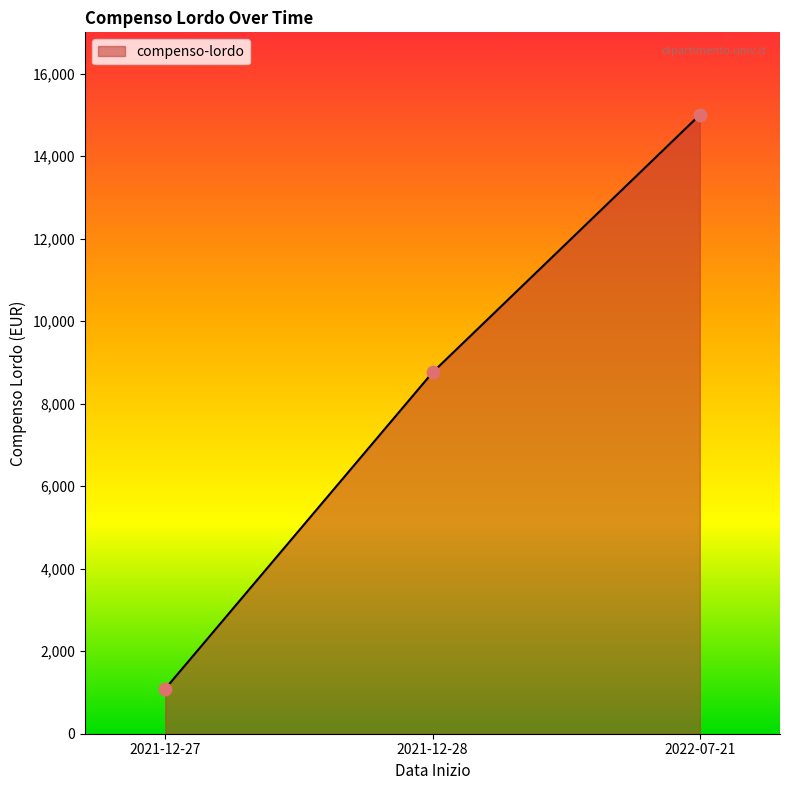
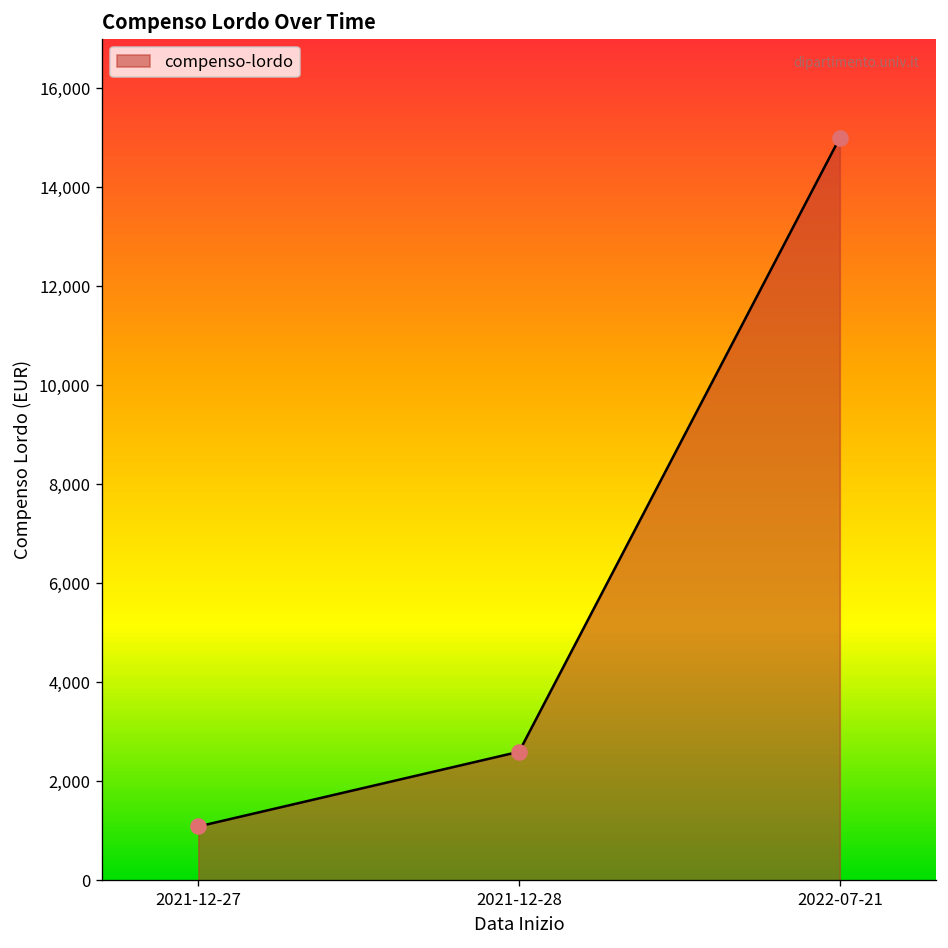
2021-12-28: 8,800 -> 2,600
